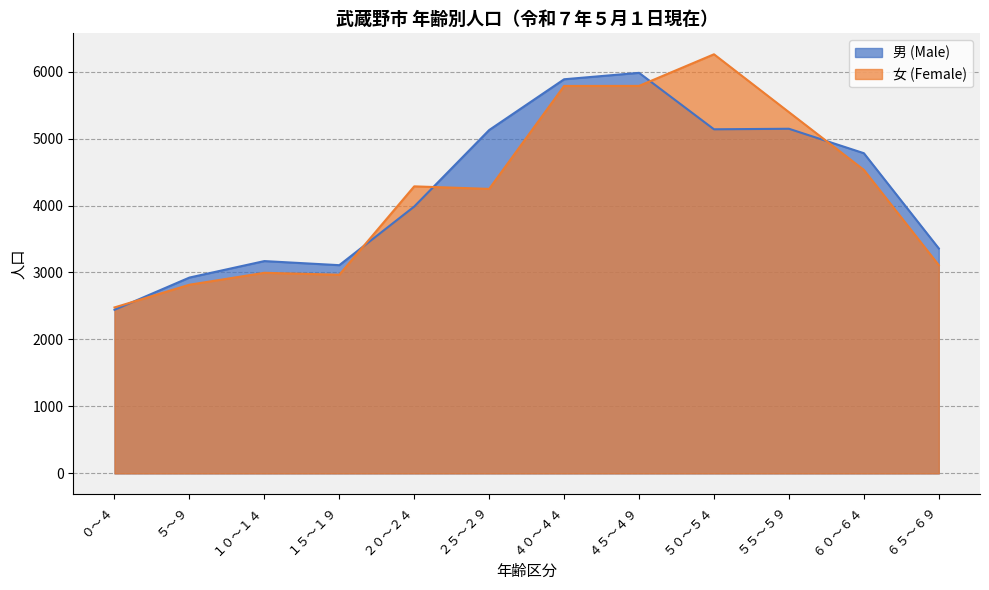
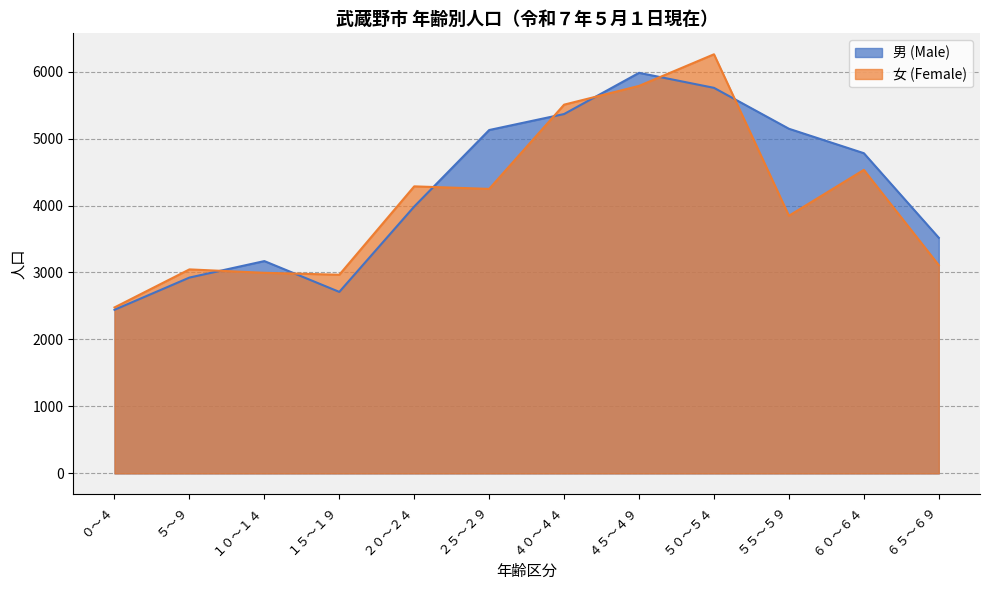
女 (Female), ５～９: 2800 -> 3000
男 (Male), １５～１９: 3100 -> 2700
男 (Male), ４０～４４: 5900 -> 5400
女 (Female), ４０～４４: 5800 -> 5500
男 (Male), ５０～５４: 5100 -> 5800
女 (Female), ５５～５９: 5400 -> 3800
男 (Male), ６５～６９: 3400 -> 3500
